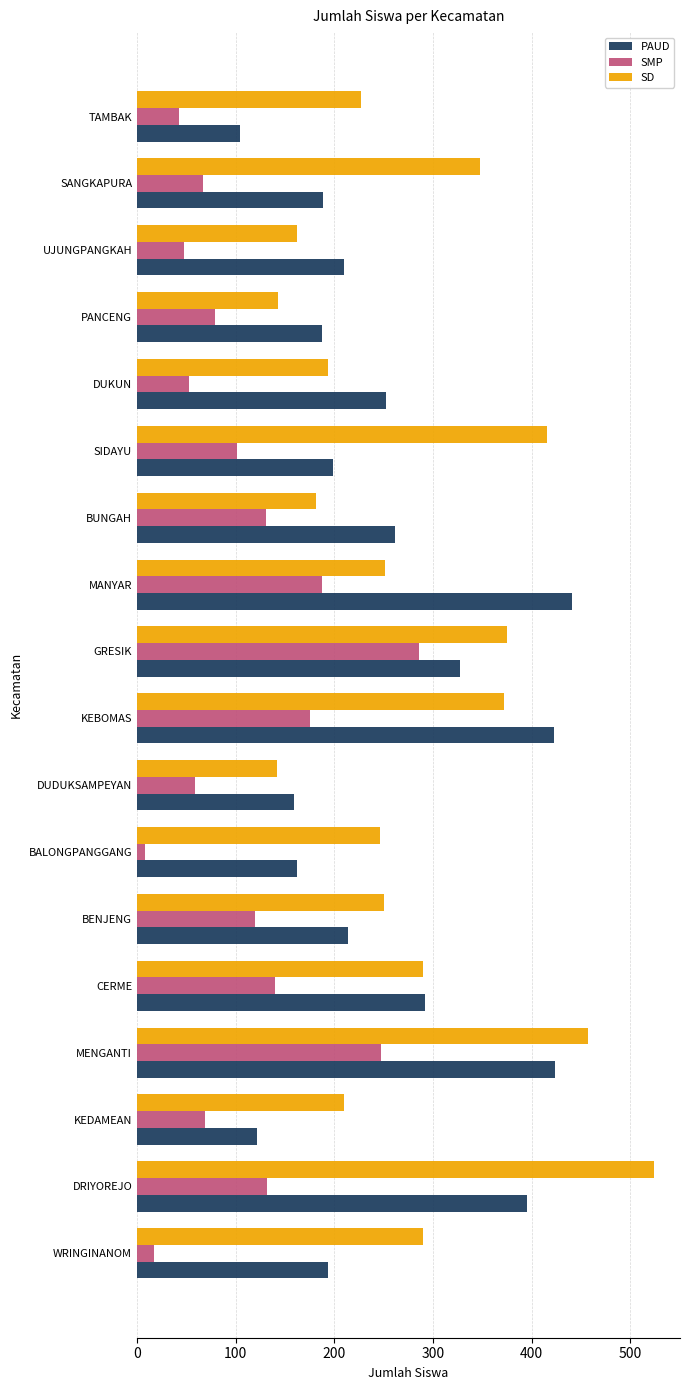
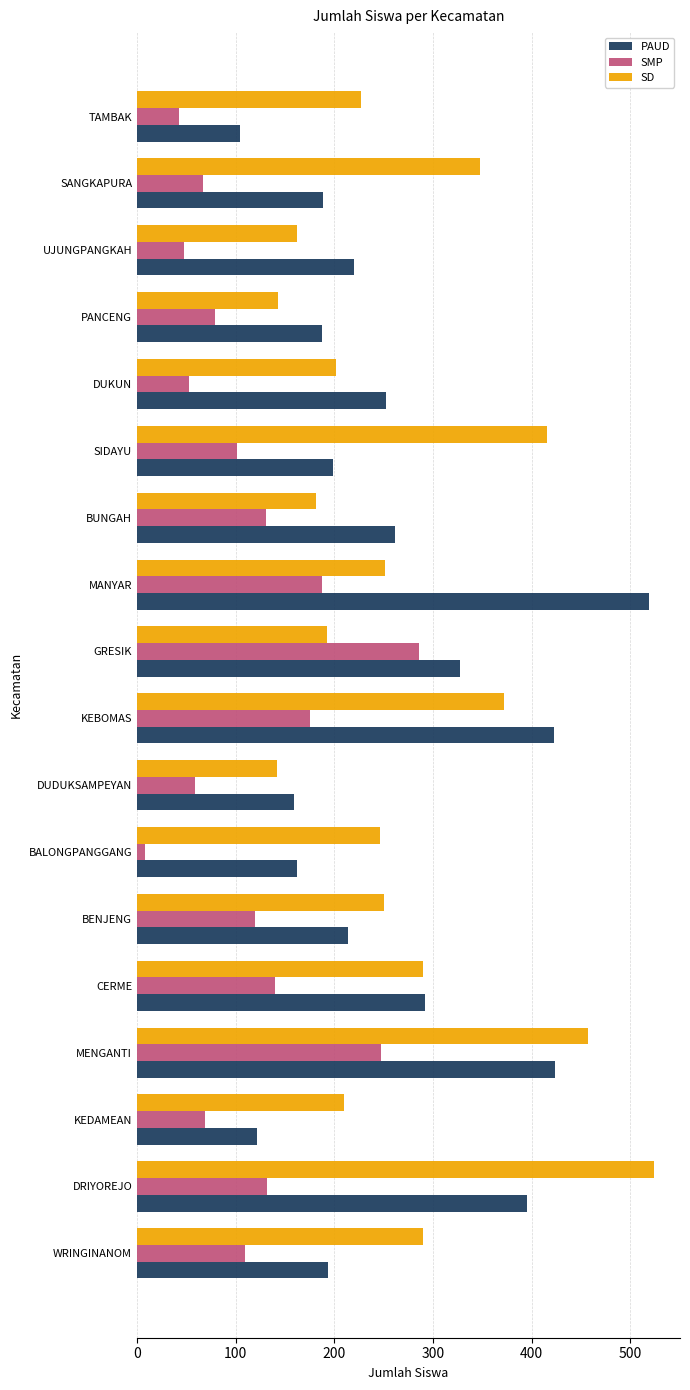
PAUD, UJUNGPANGKAH: 210 -> 220
SD, DUKUN: 190 -> 200
PAUD, MANYAR: 440 -> 520
SD, GRESIK: 380 -> 190
SMP, WRINGINANOM: 20 -> 110
